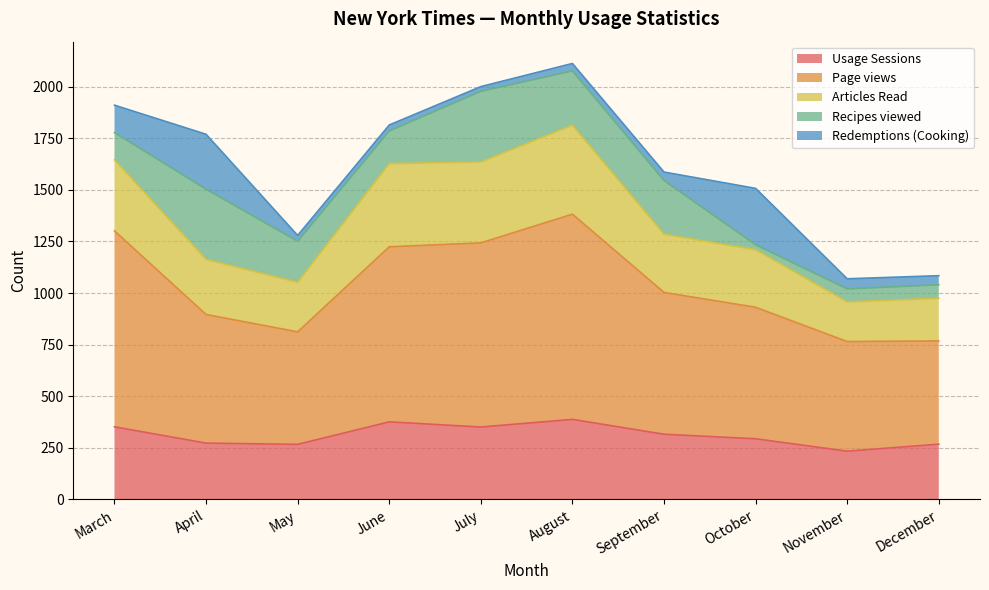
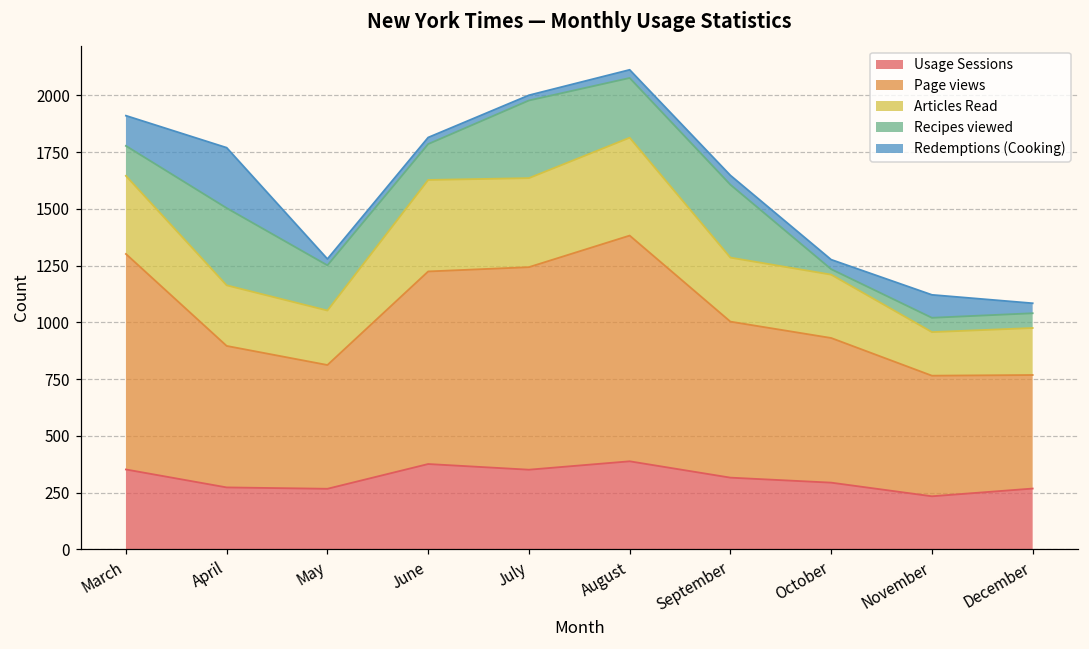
Recipes viewed, September: 260 -> 320
Redemptions (Cooking), October: 270 -> 40
Redemptions (Cooking), November: 50 -> 100
